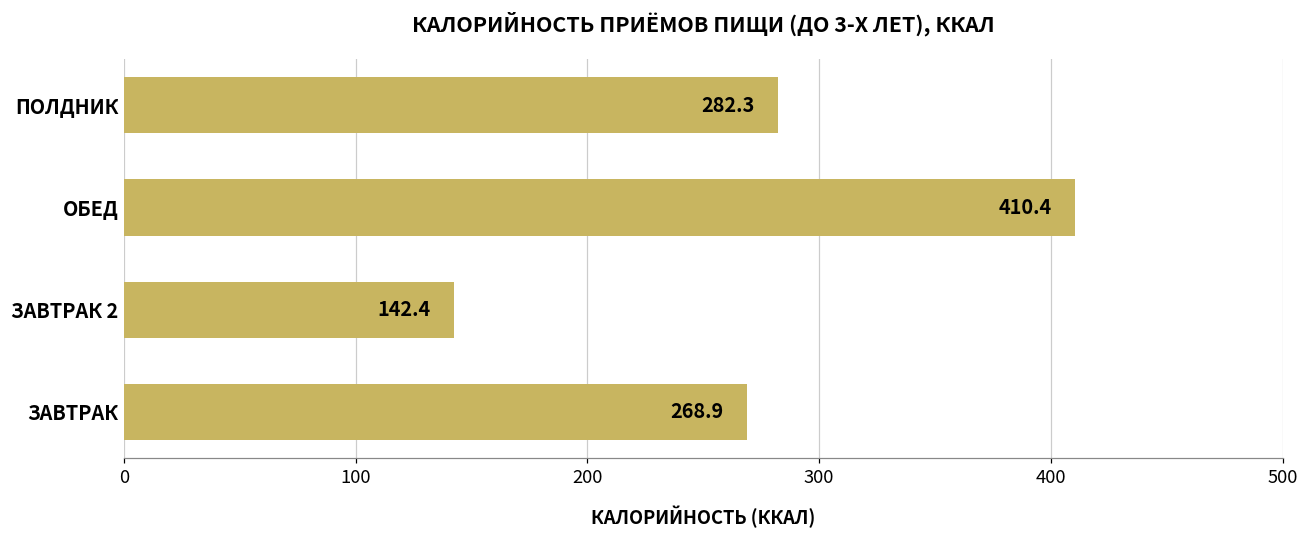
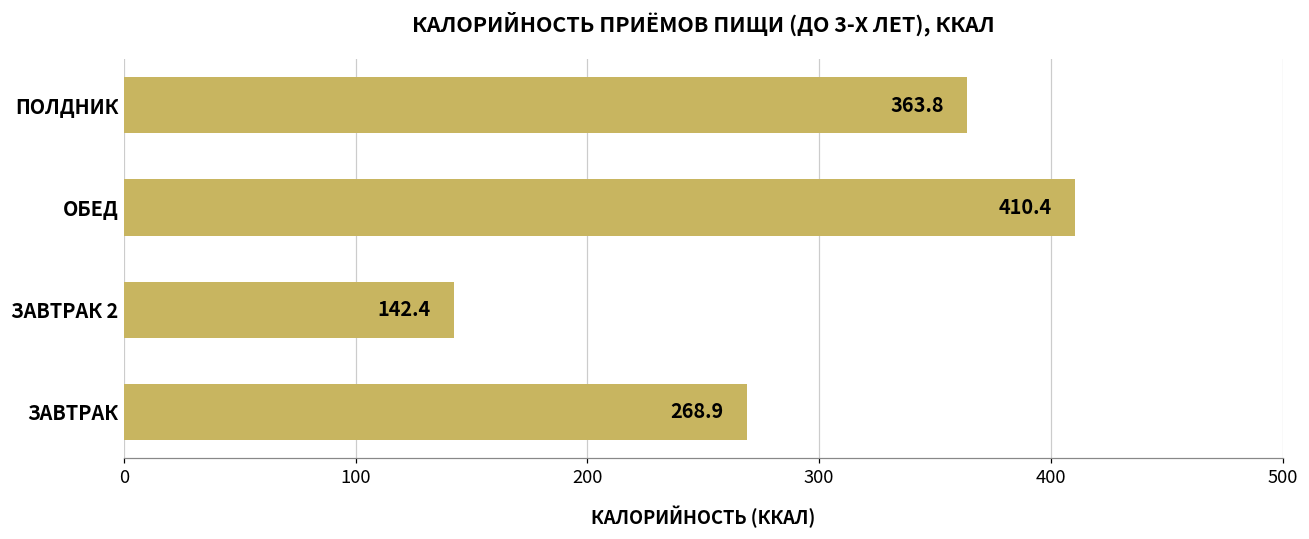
ПОЛДНИК: 282.3 -> 363.8
